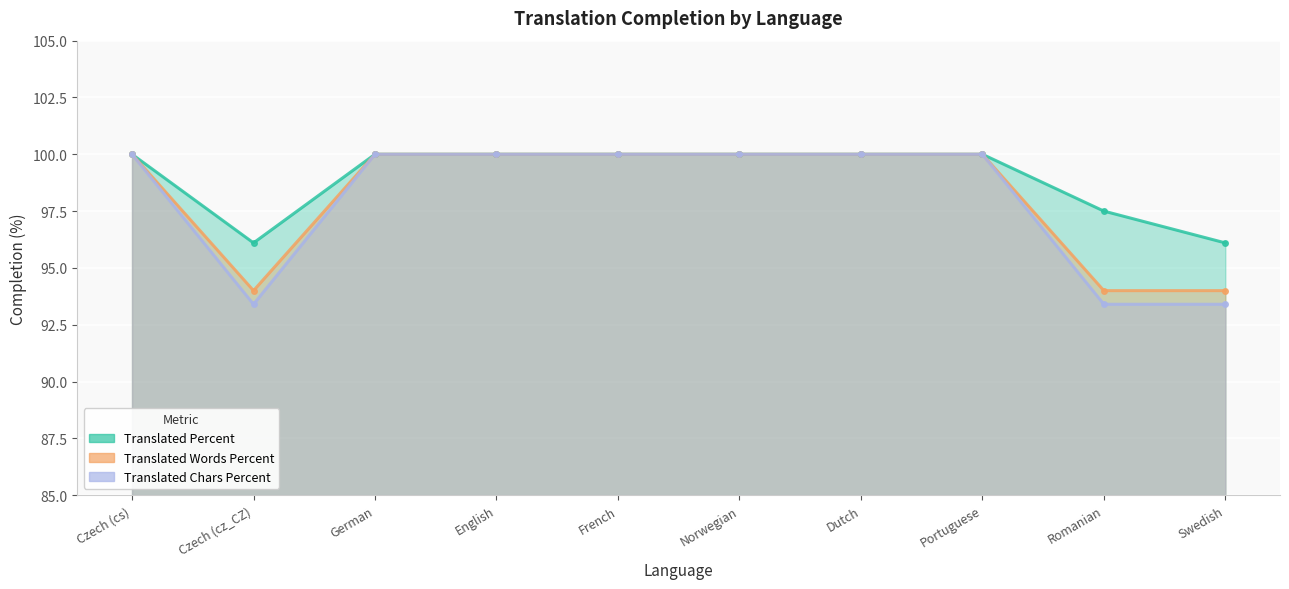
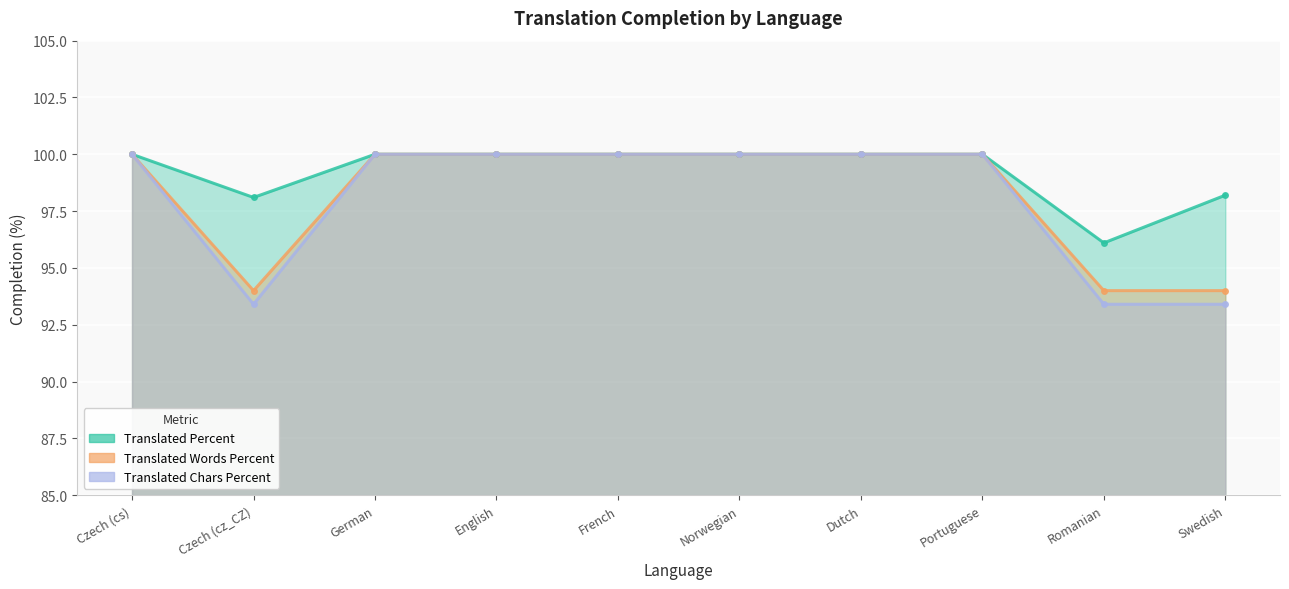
Translated Percent, Czech (cz_CZ): 96.1 -> 98.1
Translated Percent, Romanian: 97.5 -> 96.1
Translated Percent, Swedish: 96.1 -> 98.2
